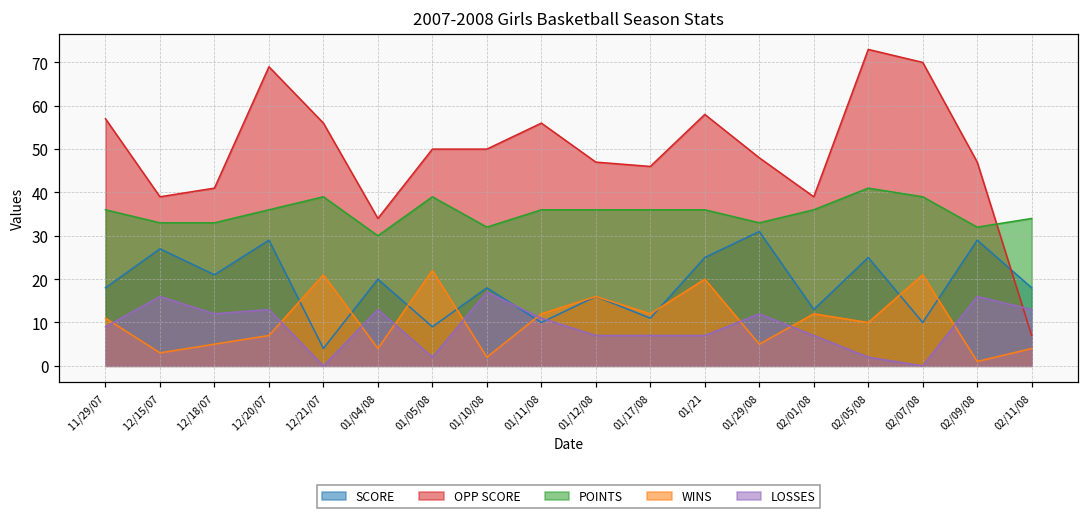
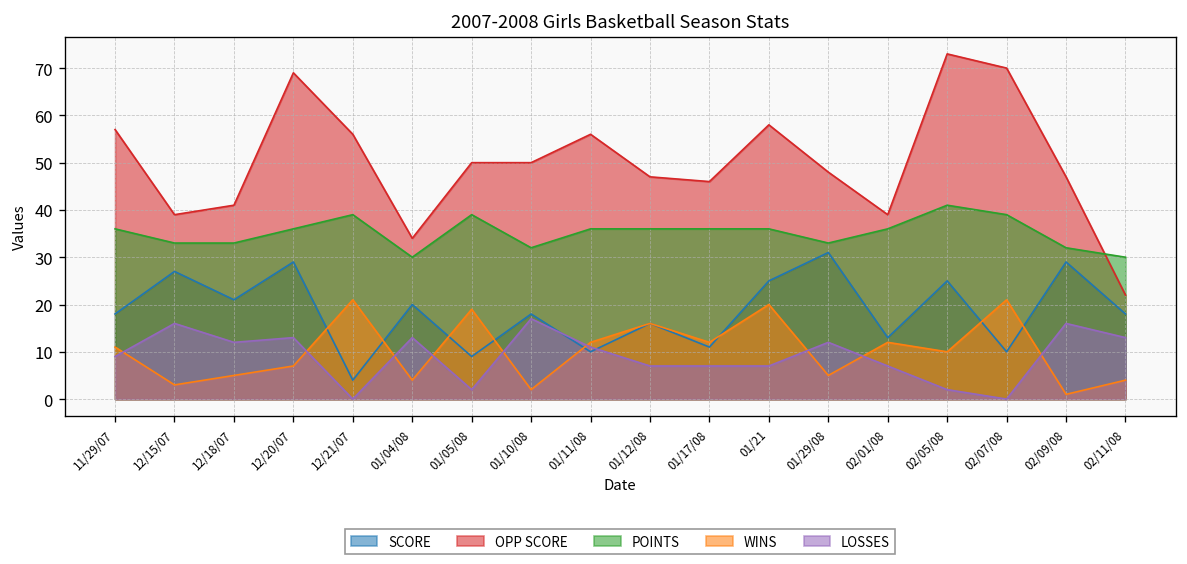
WINS, 01/05/08: 22 -> 19
OPP SCORE, 02/11/08: 7 -> 22
POINTS, 02/11/08: 34 -> 30
